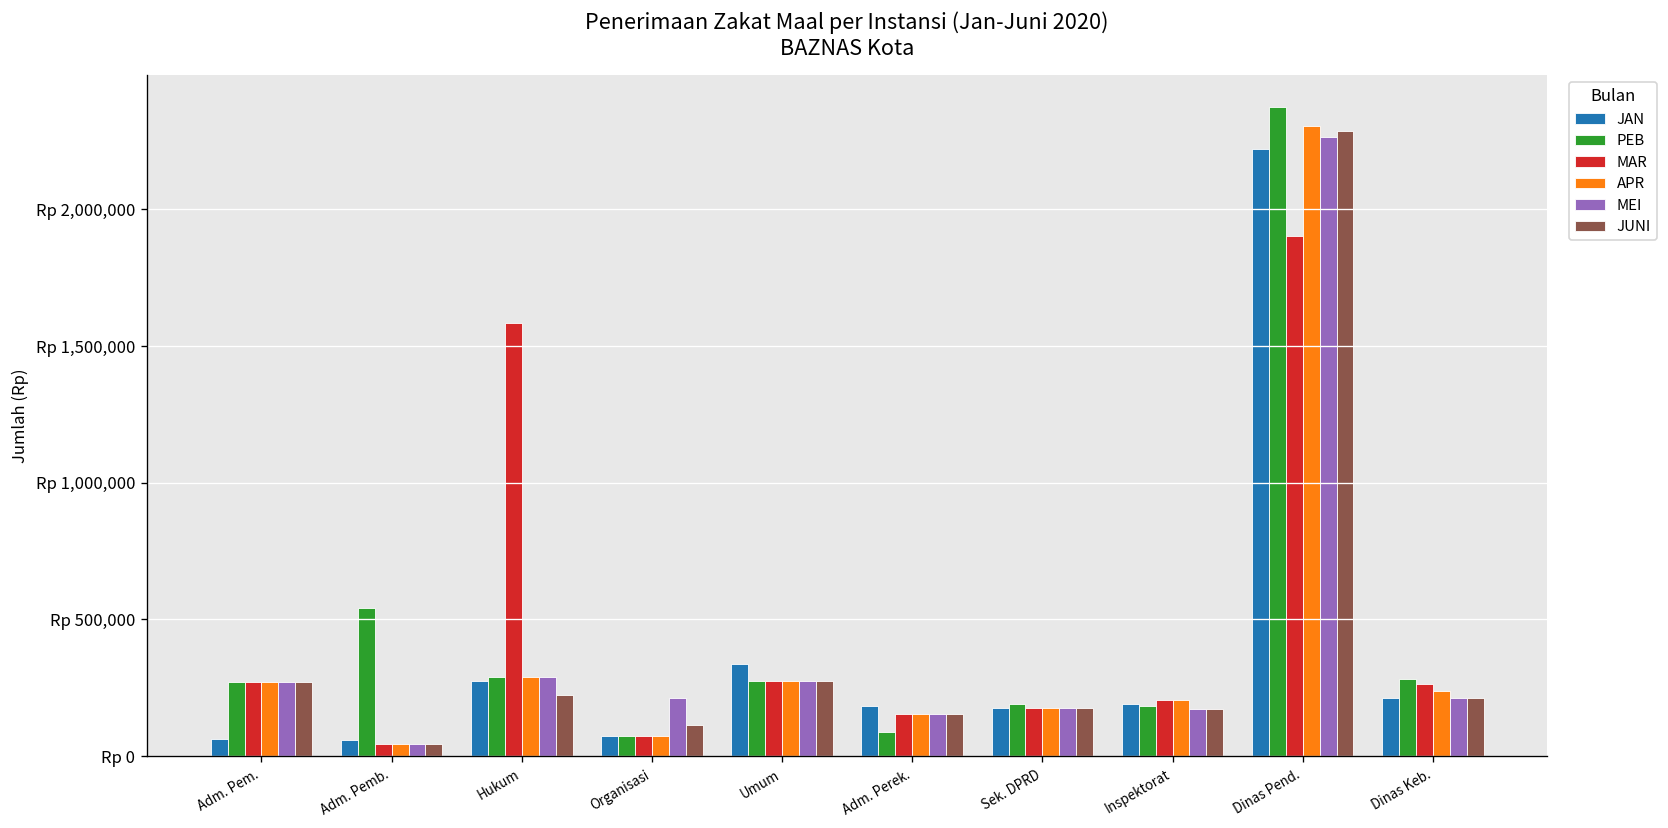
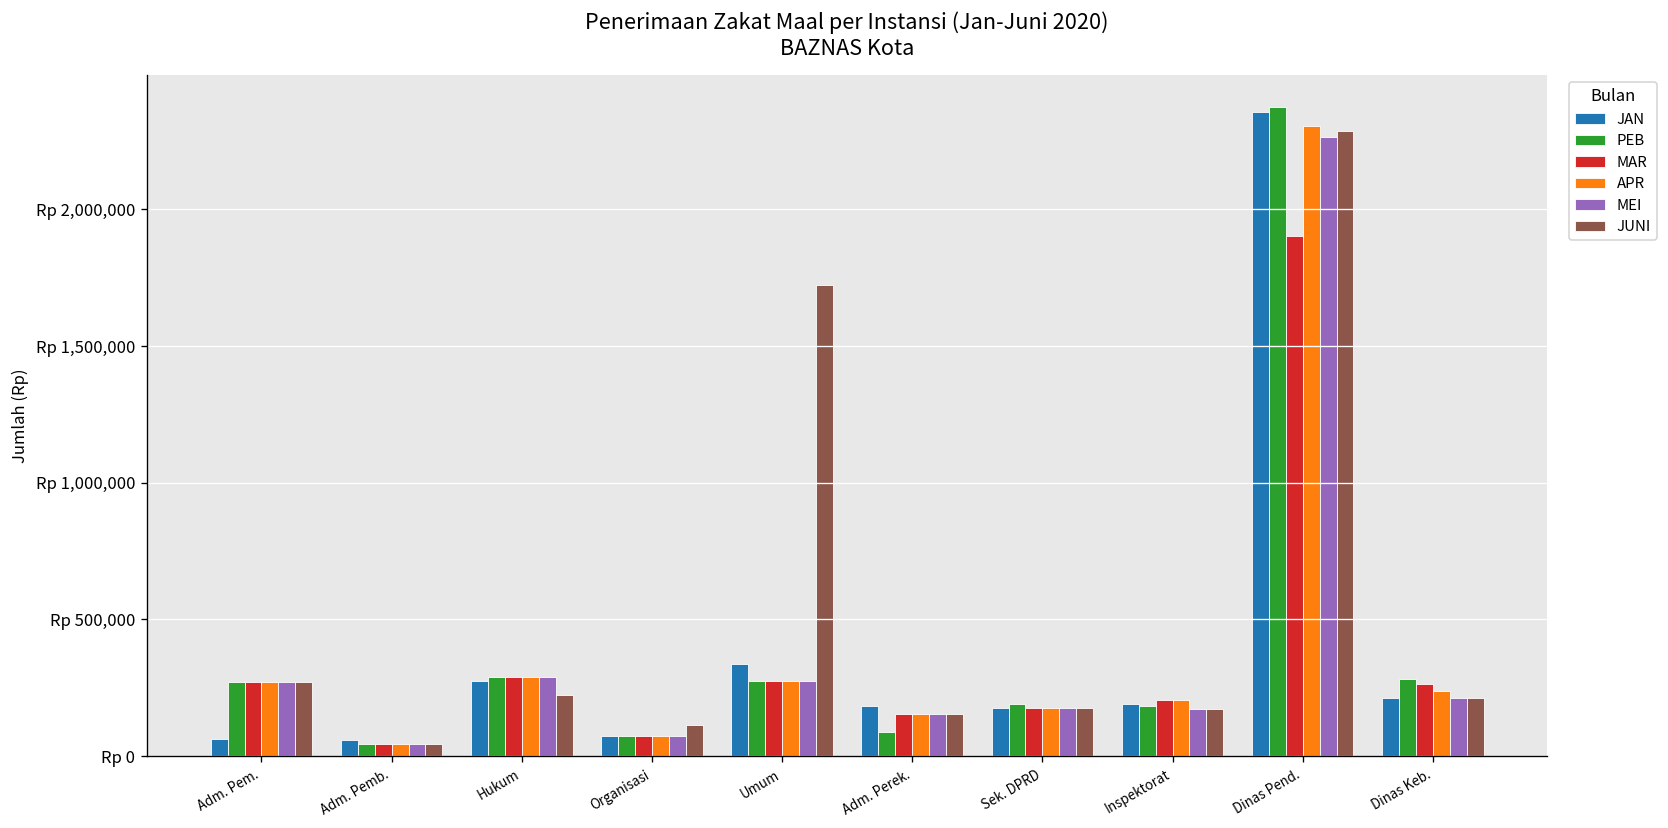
PEB, Adm. Pemb.: Rp 540,000 -> Rp 50,000
MAR, Hukum: Rp 1,590,000 -> Rp 290,000
MEI, Organisasi: Rp 210,000 -> Rp 70,000
JUNI, Umum: Rp 270,000 -> Rp 1,720,000
JAN, Dinas Pend.: Rp 2,220,000 -> Rp 2,360,000
